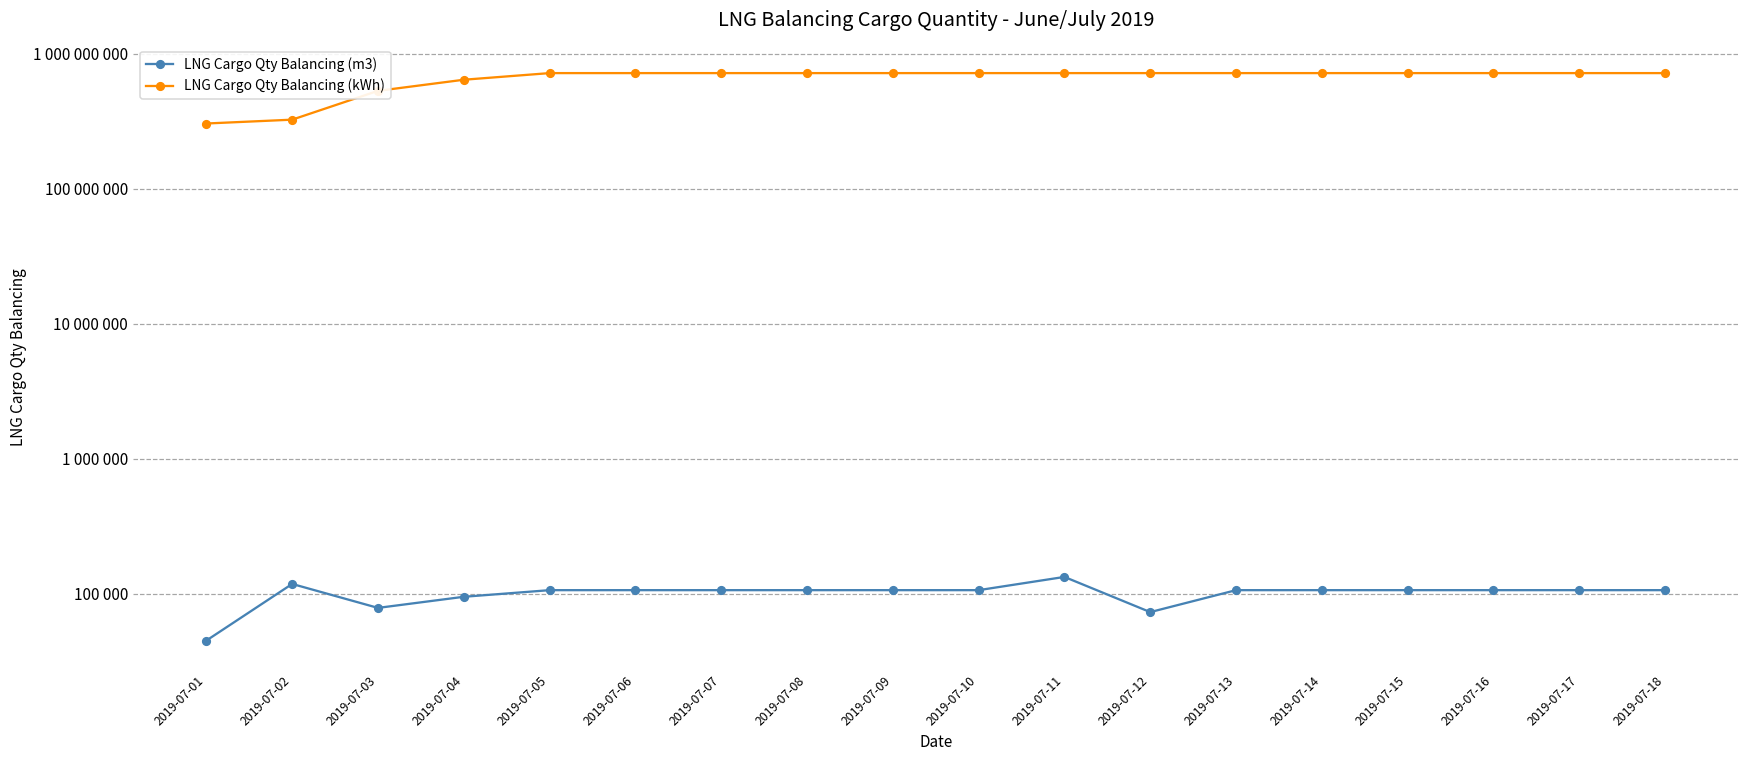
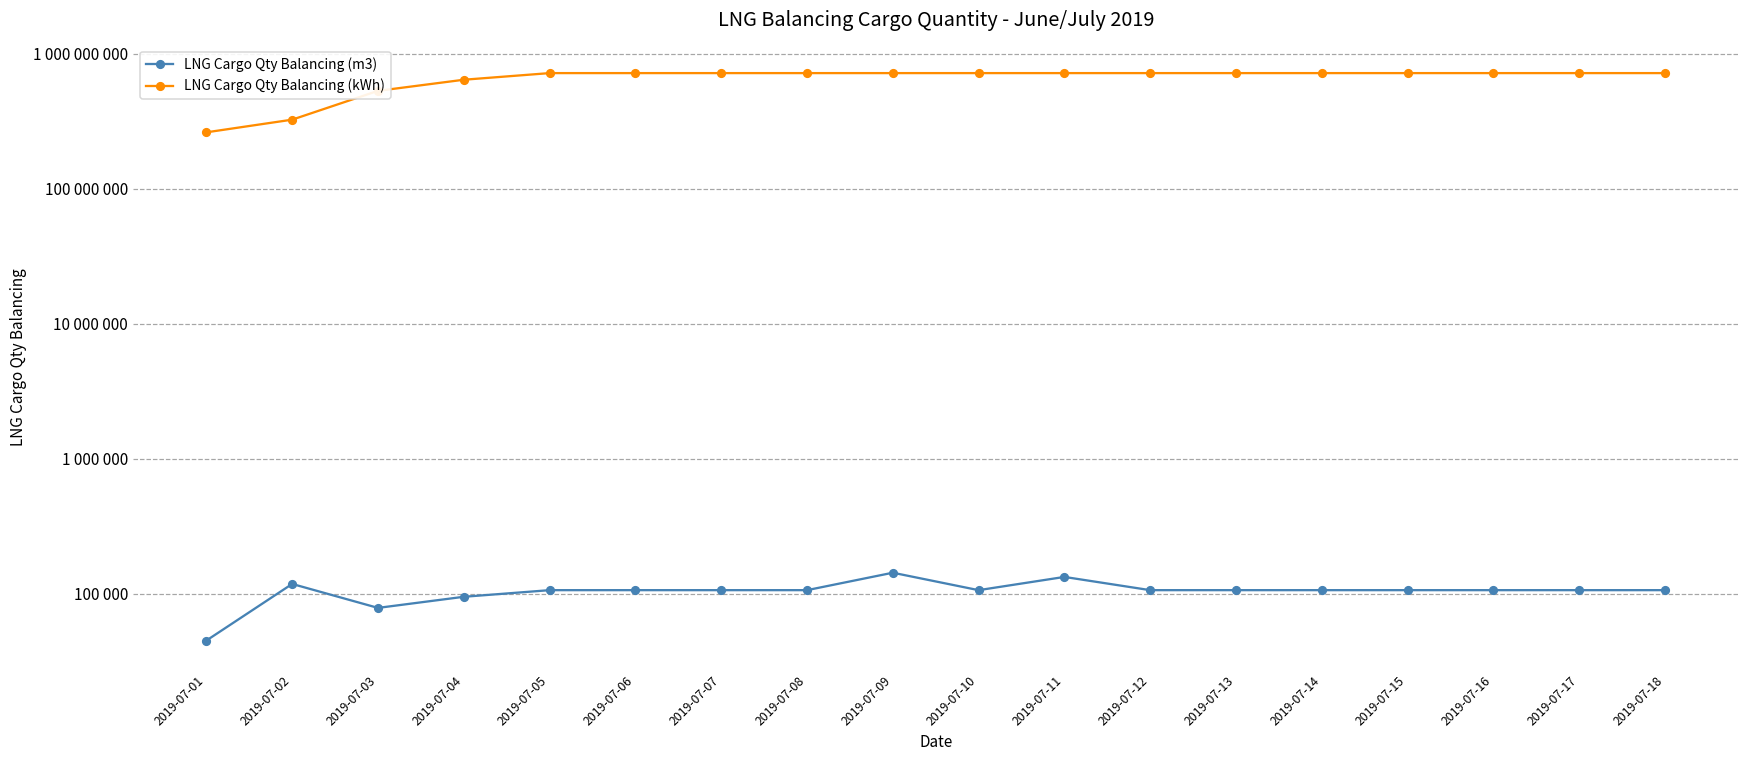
LNG Cargo Qty Balancing (kWh), 2019-07-01: 300000000 -> 260000000
LNG Cargo Qty Balancing (m3), 2019-07-09: 110000 -> 140000
LNG Cargo Qty Balancing (m3), 2019-07-12: 70000 -> 110000
